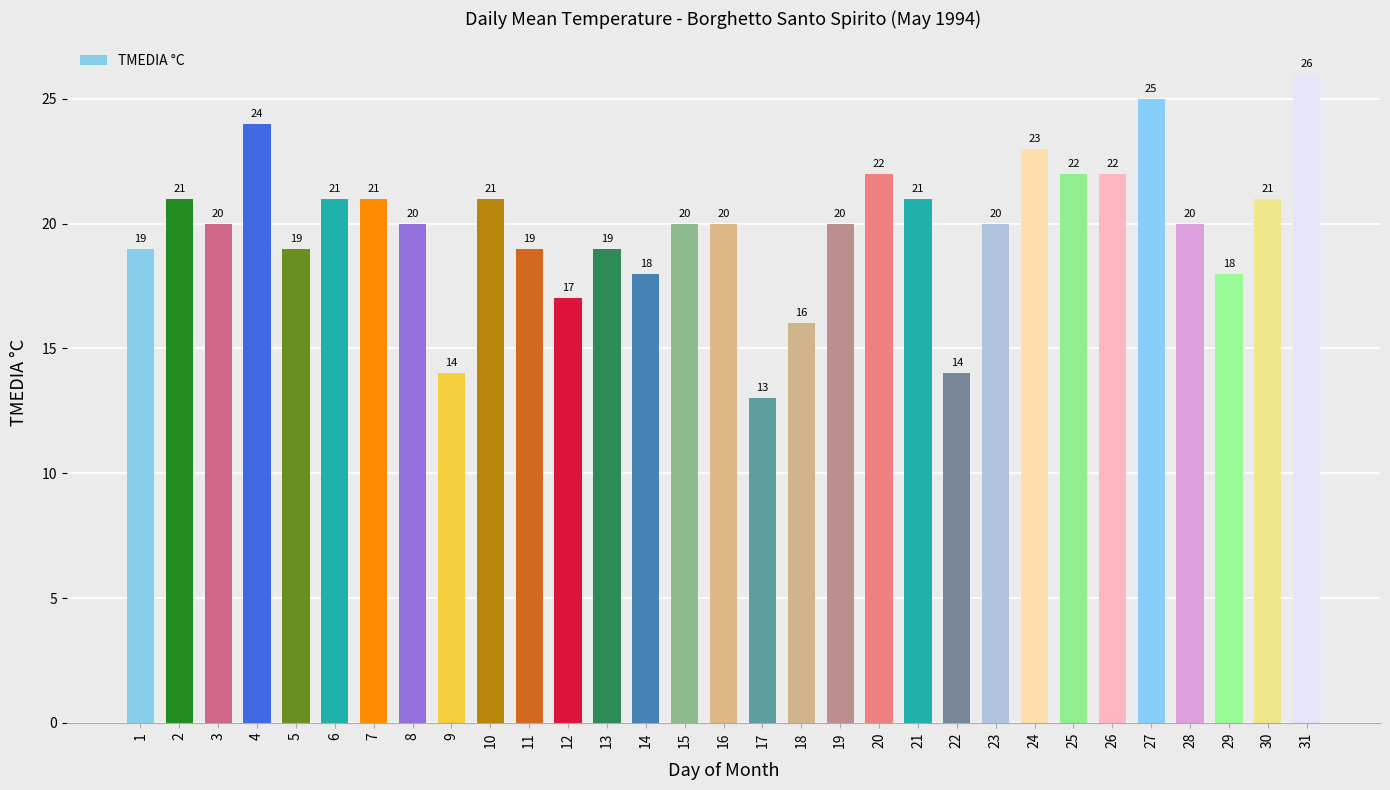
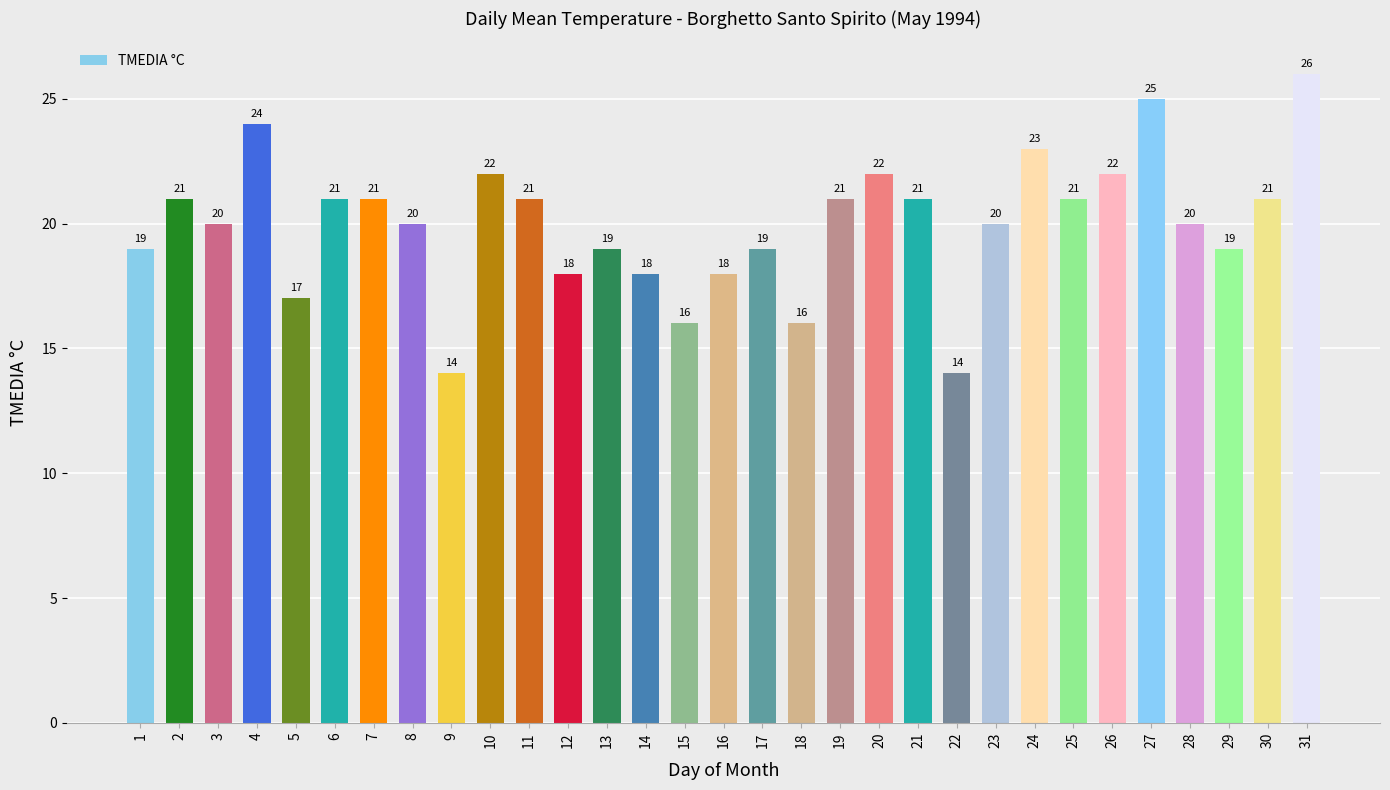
5: 19 -> 17
10: 21 -> 22
11: 19 -> 21
12: 17 -> 18
15: 20 -> 16
16: 20 -> 18
17: 13 -> 19
19: 20 -> 21
25: 22 -> 21
29: 18 -> 19
